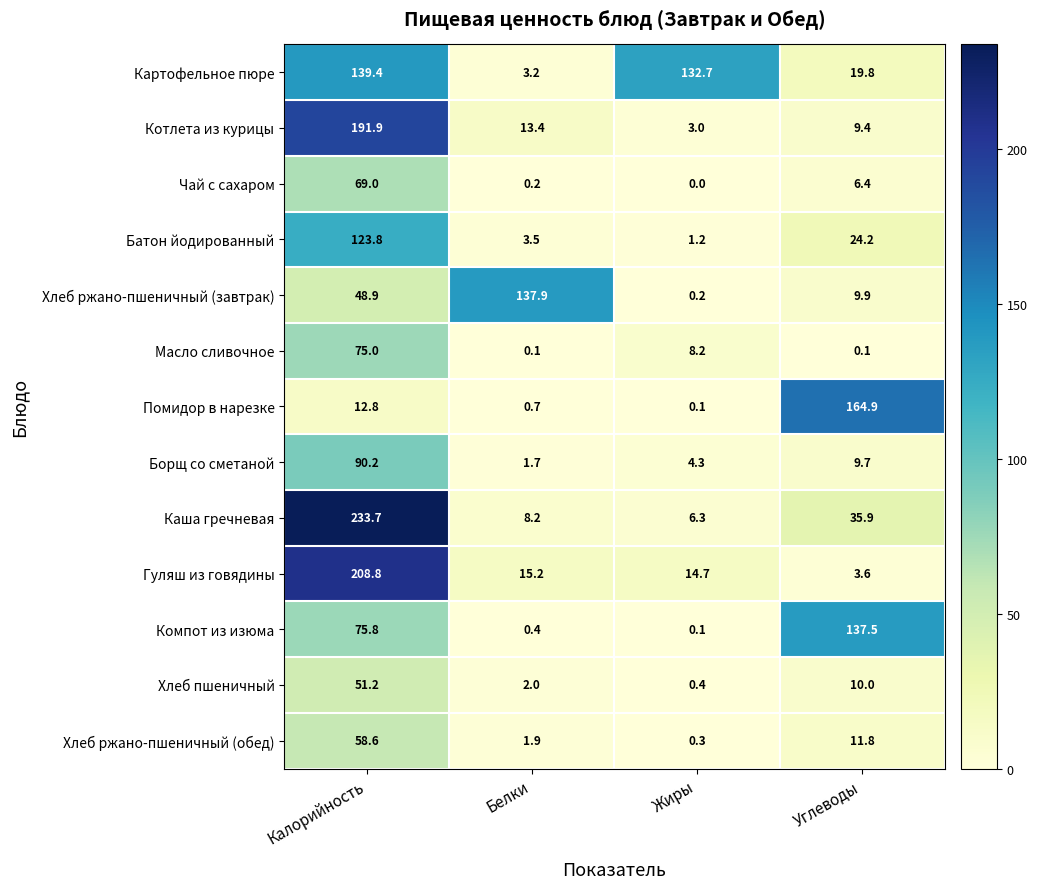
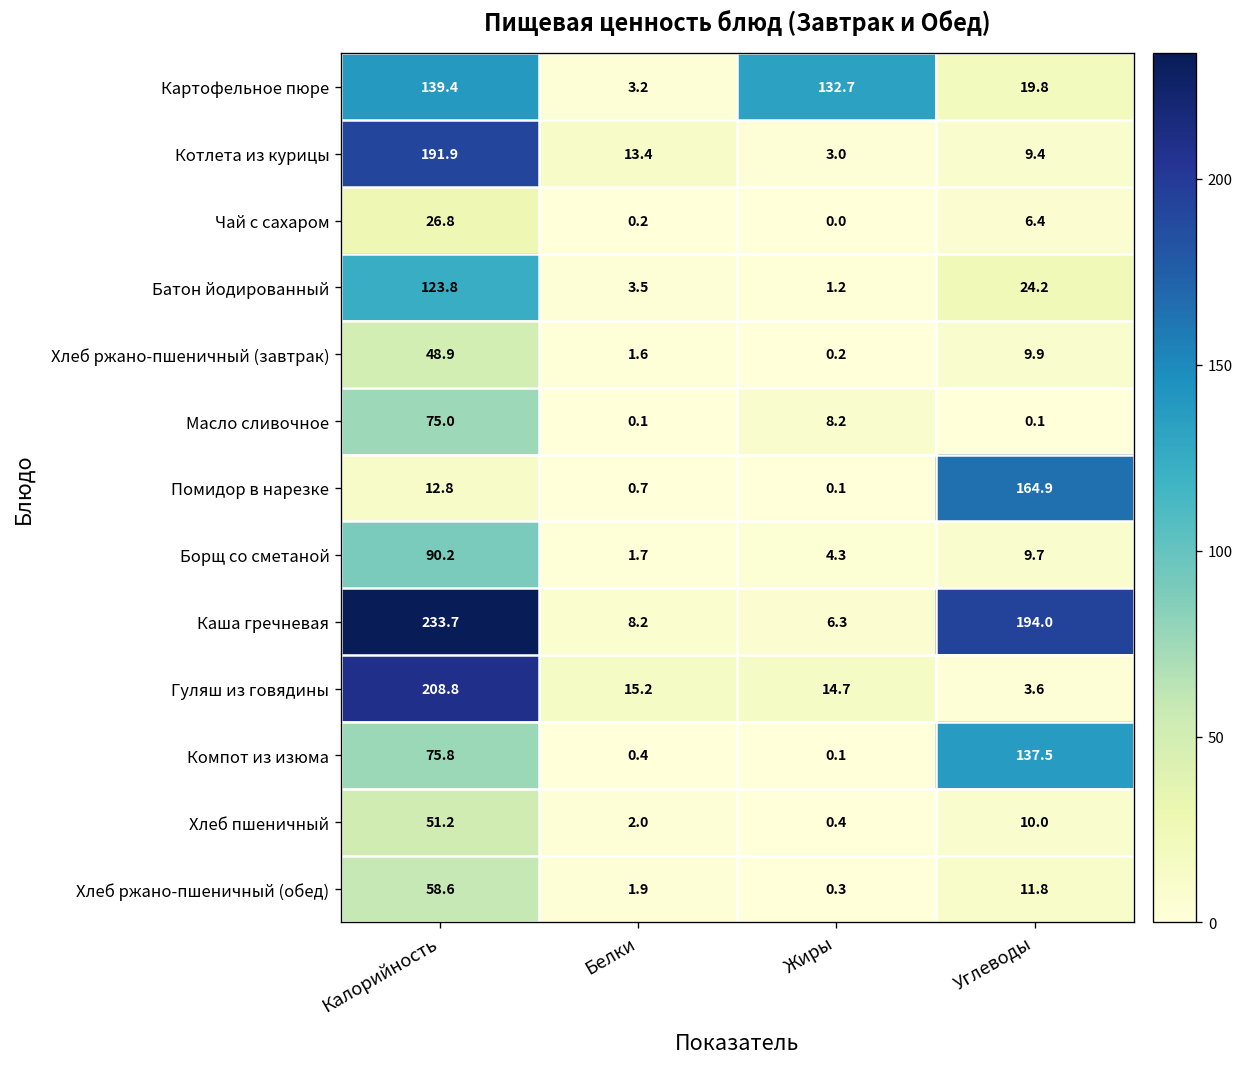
Чай с сахаром, Калорийность: 69.0 -> 26.8
Хлеб ржано-пшеничный (завтрак), Белки: 137.9 -> 1.6
Каша гречневая, Углеводы: 35.9 -> 194.0
